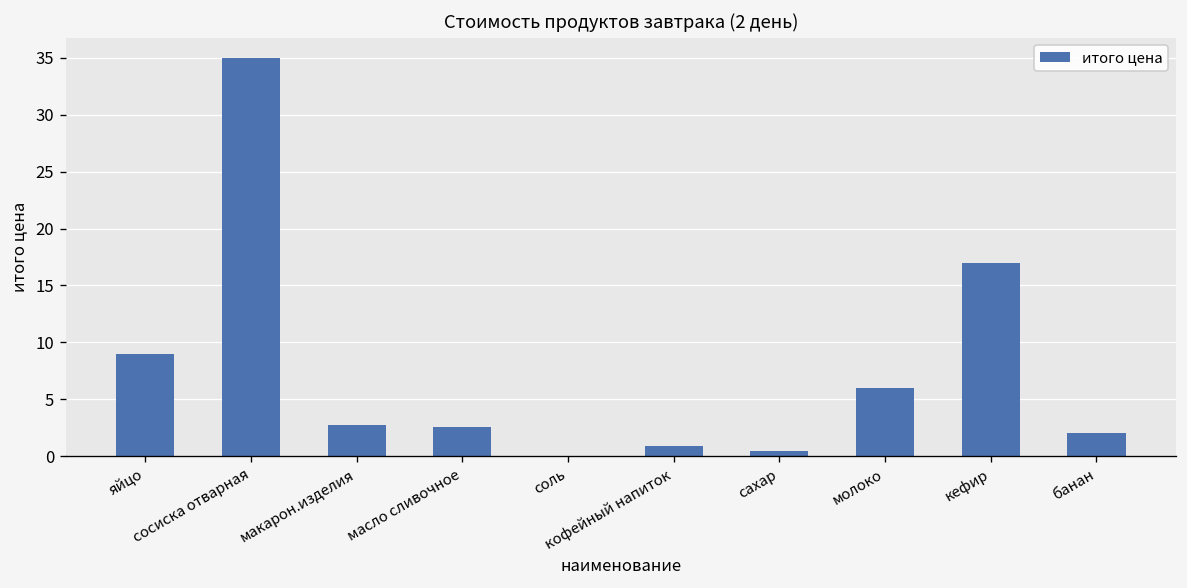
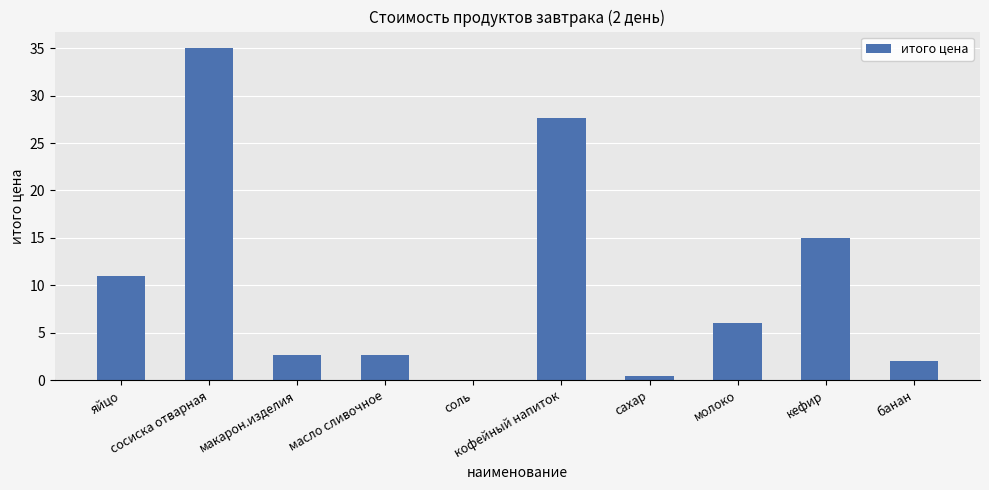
яйцо: 9 -> 11
кофейный напиток: 1 -> 28
кефир: 17 -> 15
